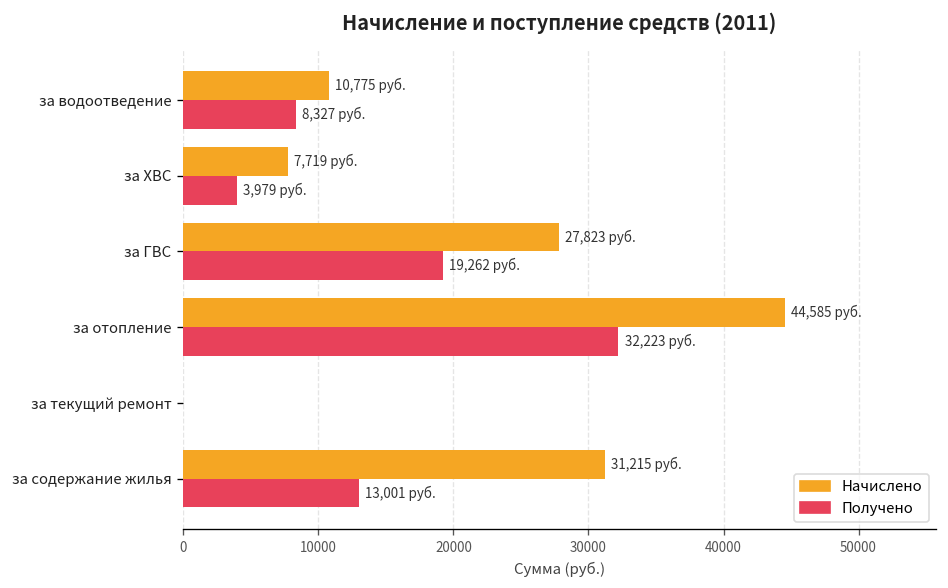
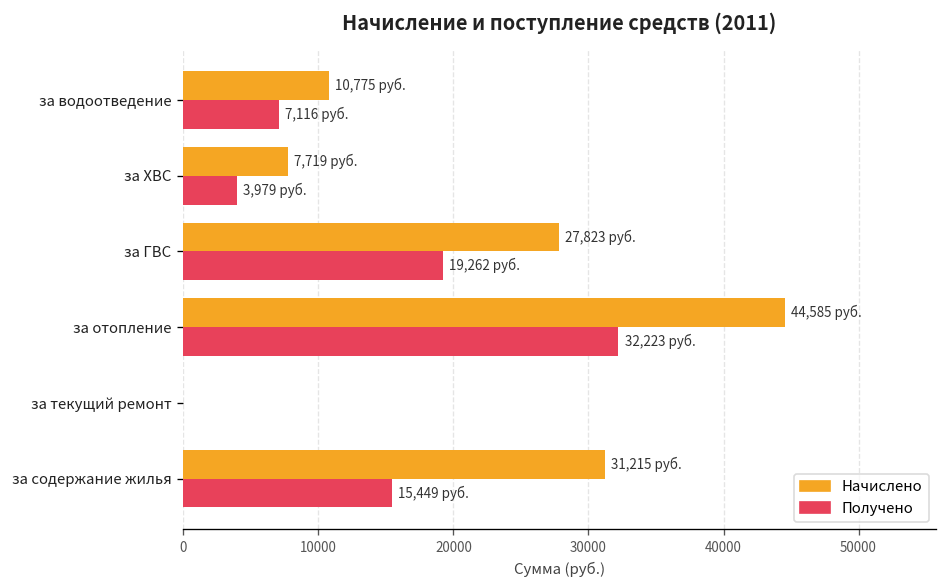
Получено, за водоотведение: 8,327 -> 7,116
Получено, за содержание жилья: 13,001 -> 15,449
